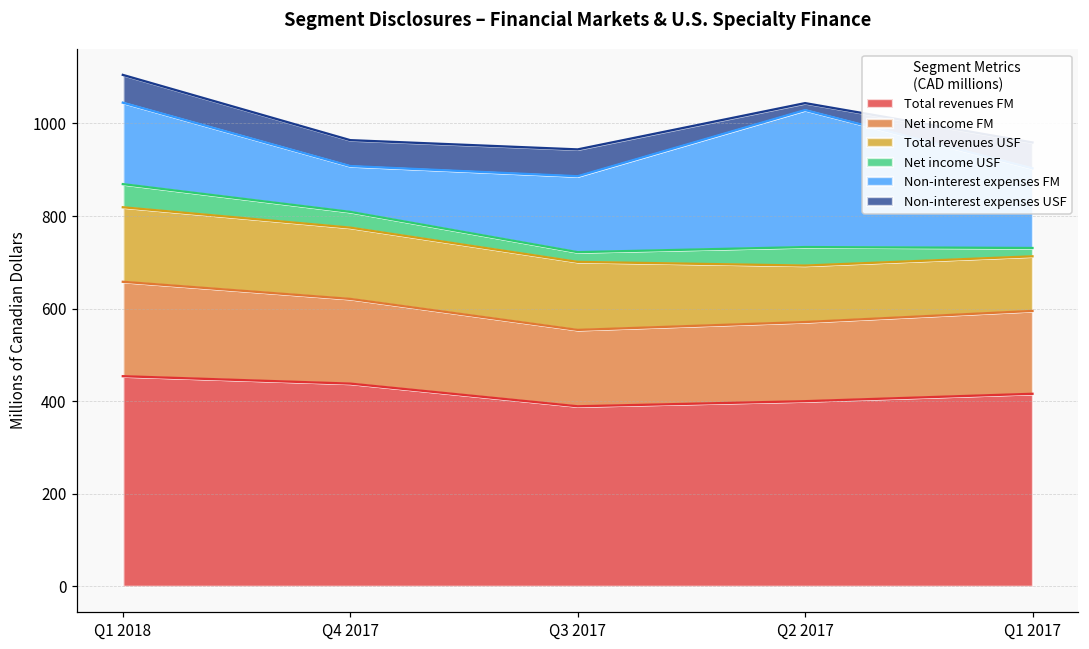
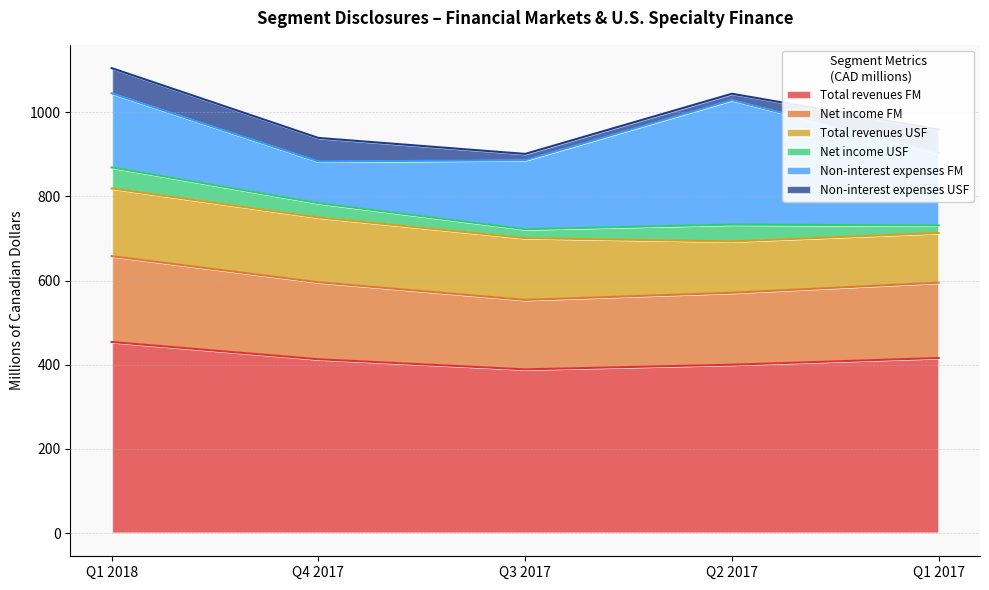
Total revenues FM, Q4 2017: 440 -> 410
Non-interest expenses USF, Q3 2017: 60 -> 20
